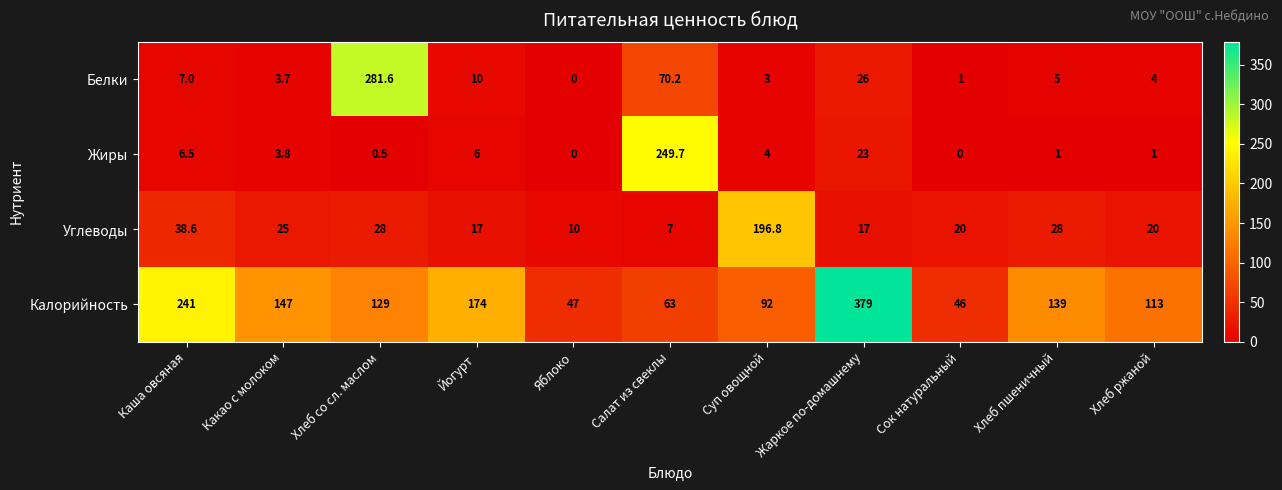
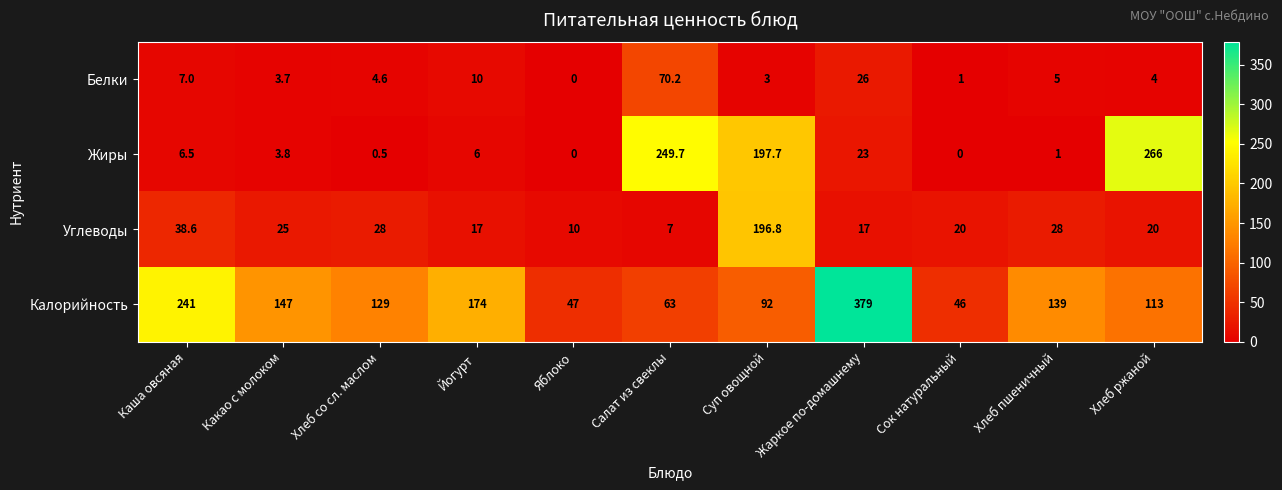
Белки, Хлеб со сл. маслом: 281.6 -> 4.6
Жиры, Суп овощной: 4 -> 197.7
Жиры, Хлеб ржаной: 1 -> 266
